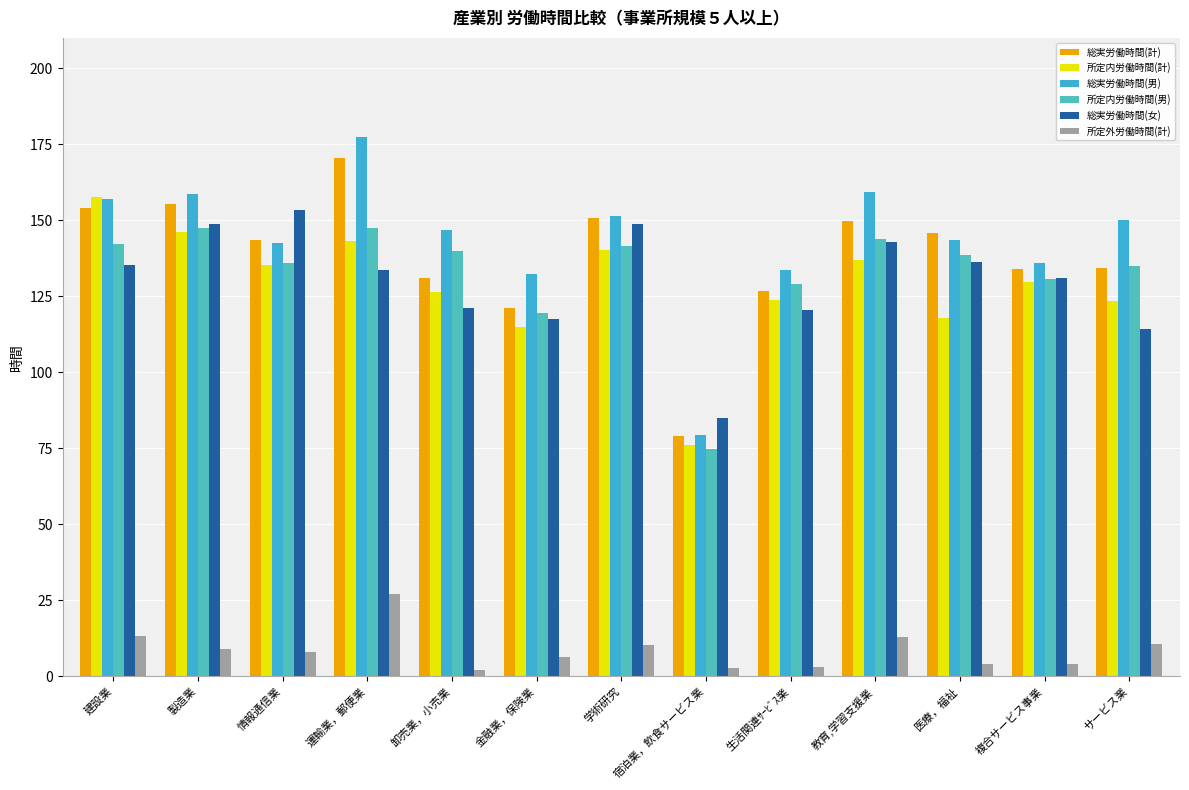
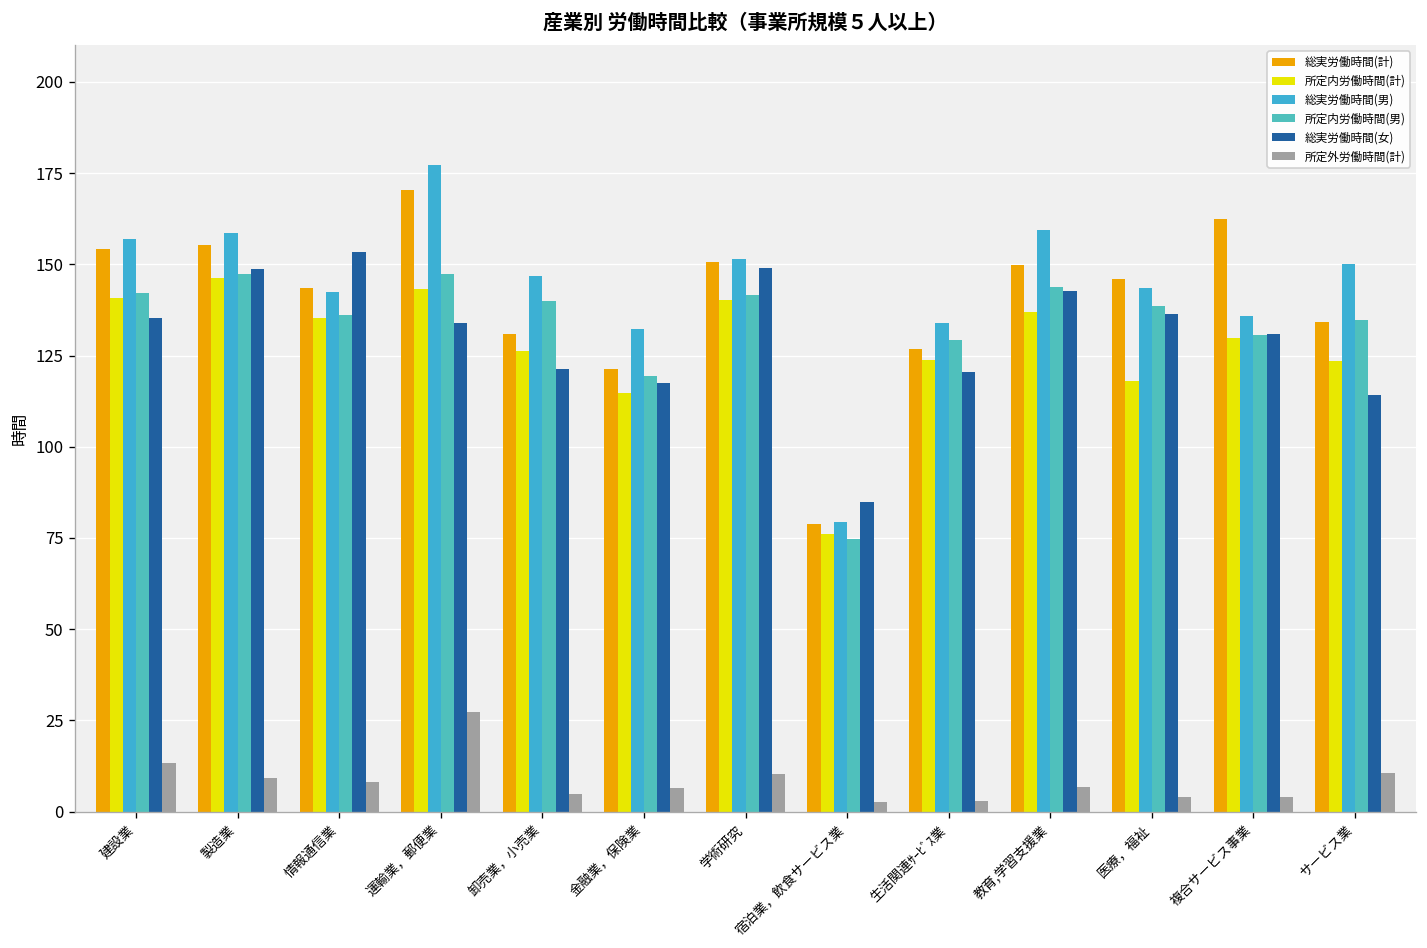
所定内労働時間(計), 建設業: 158 -> 141
所定外労働時間(計), 卸売業，小売業: 2 -> 5
所定外労働時間(計), 教育,学習支援業: 13 -> 7
総実労働時間(計), 複合サービス事業: 134 -> 162
